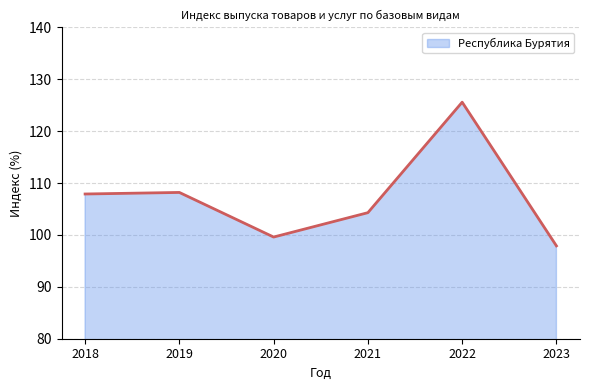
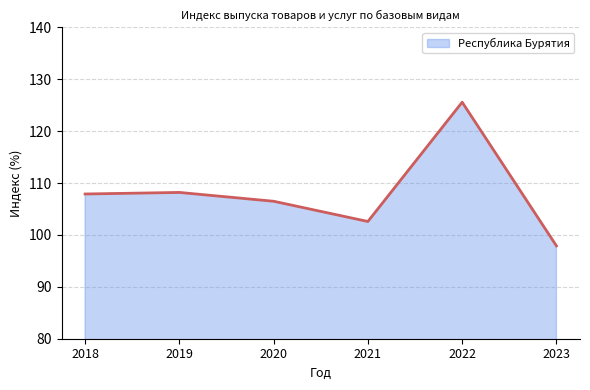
2020: 100 -> 107
2021: 104 -> 103
